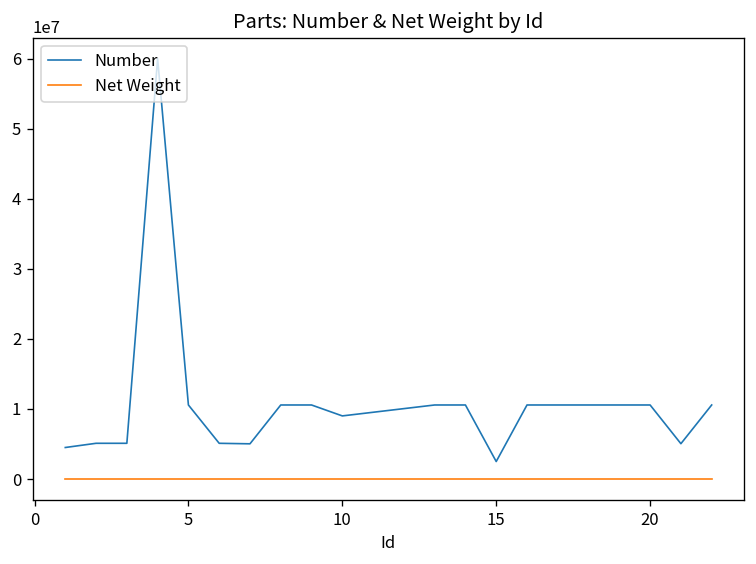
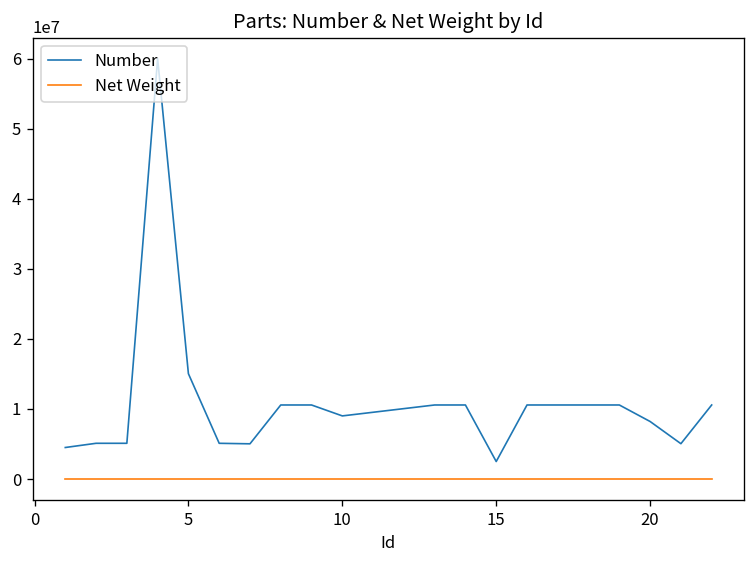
Number, 5: 11000000 -> 15000000
Number, 20: 11000000 -> 8000000
